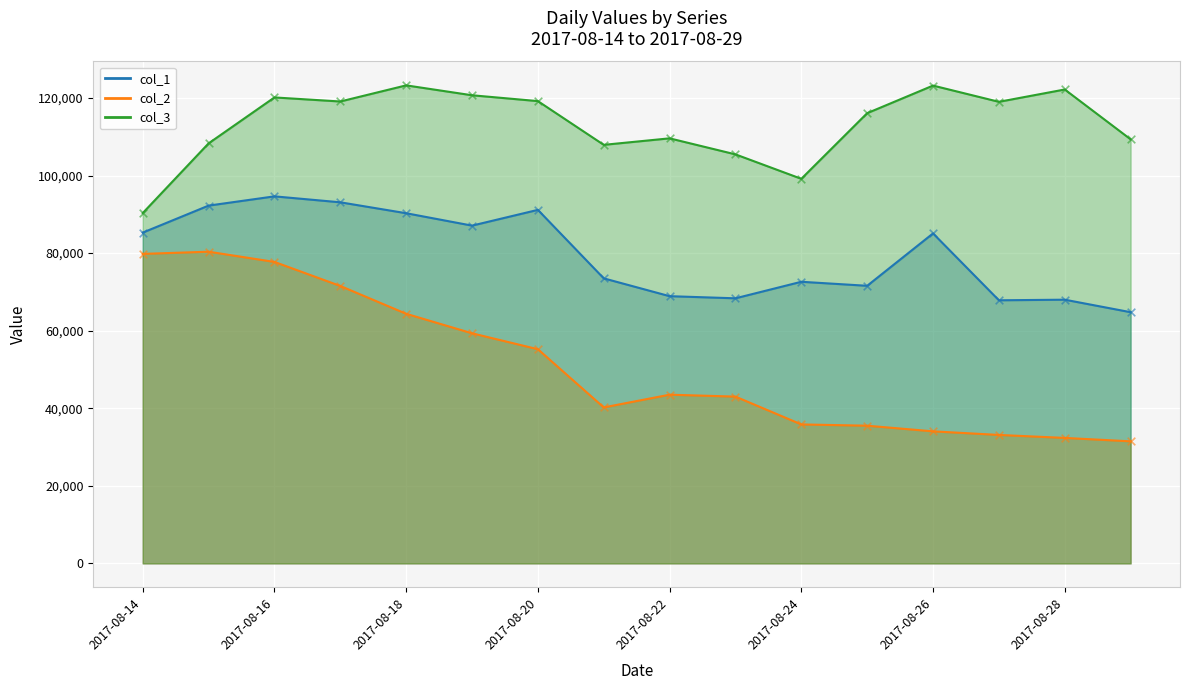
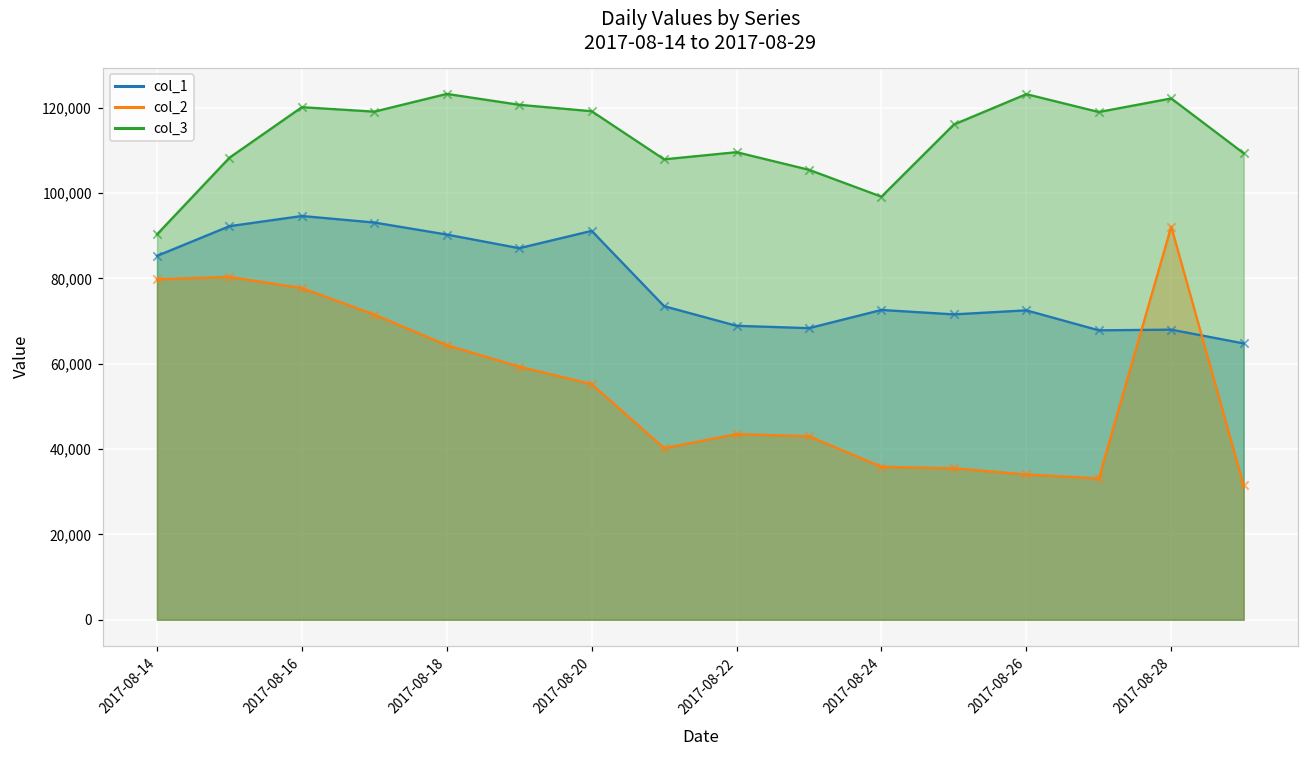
col_1, 2017-08-26: 85,000 -> 73,000
col_2, 2017-08-28: 32,000 -> 92,000
